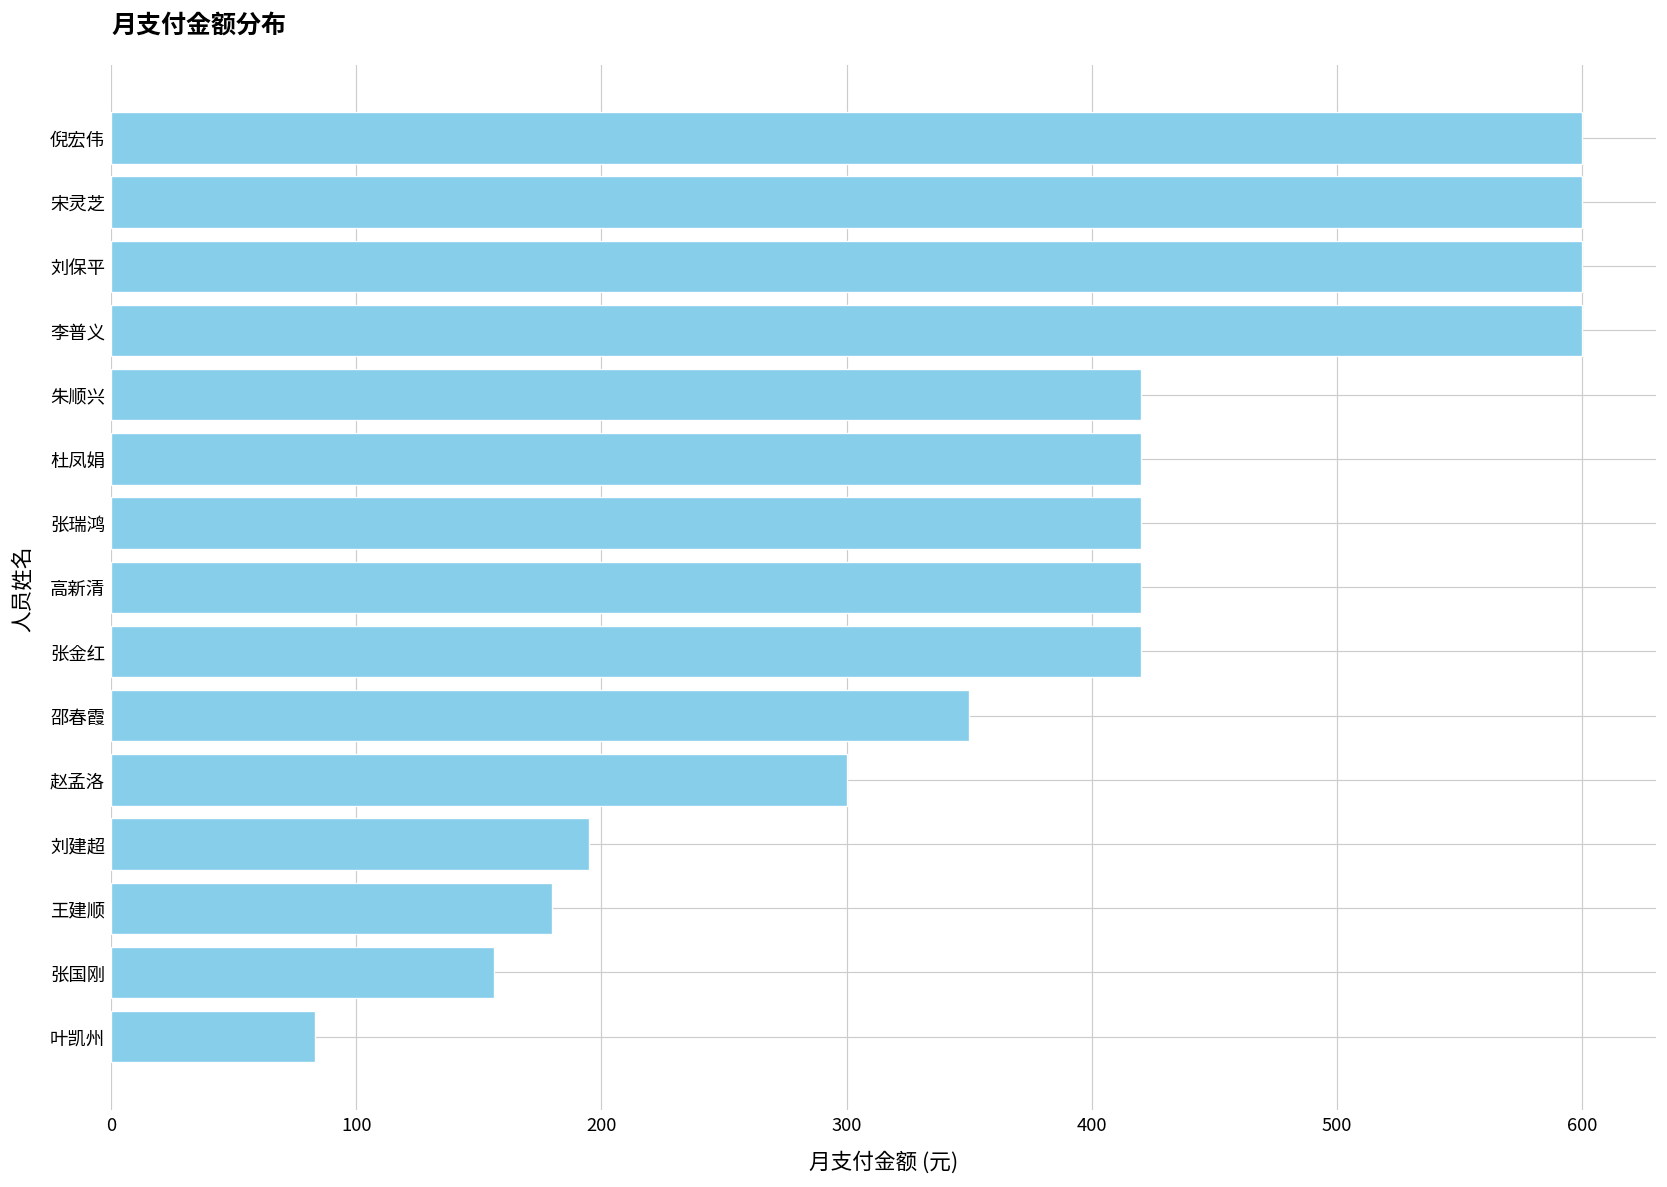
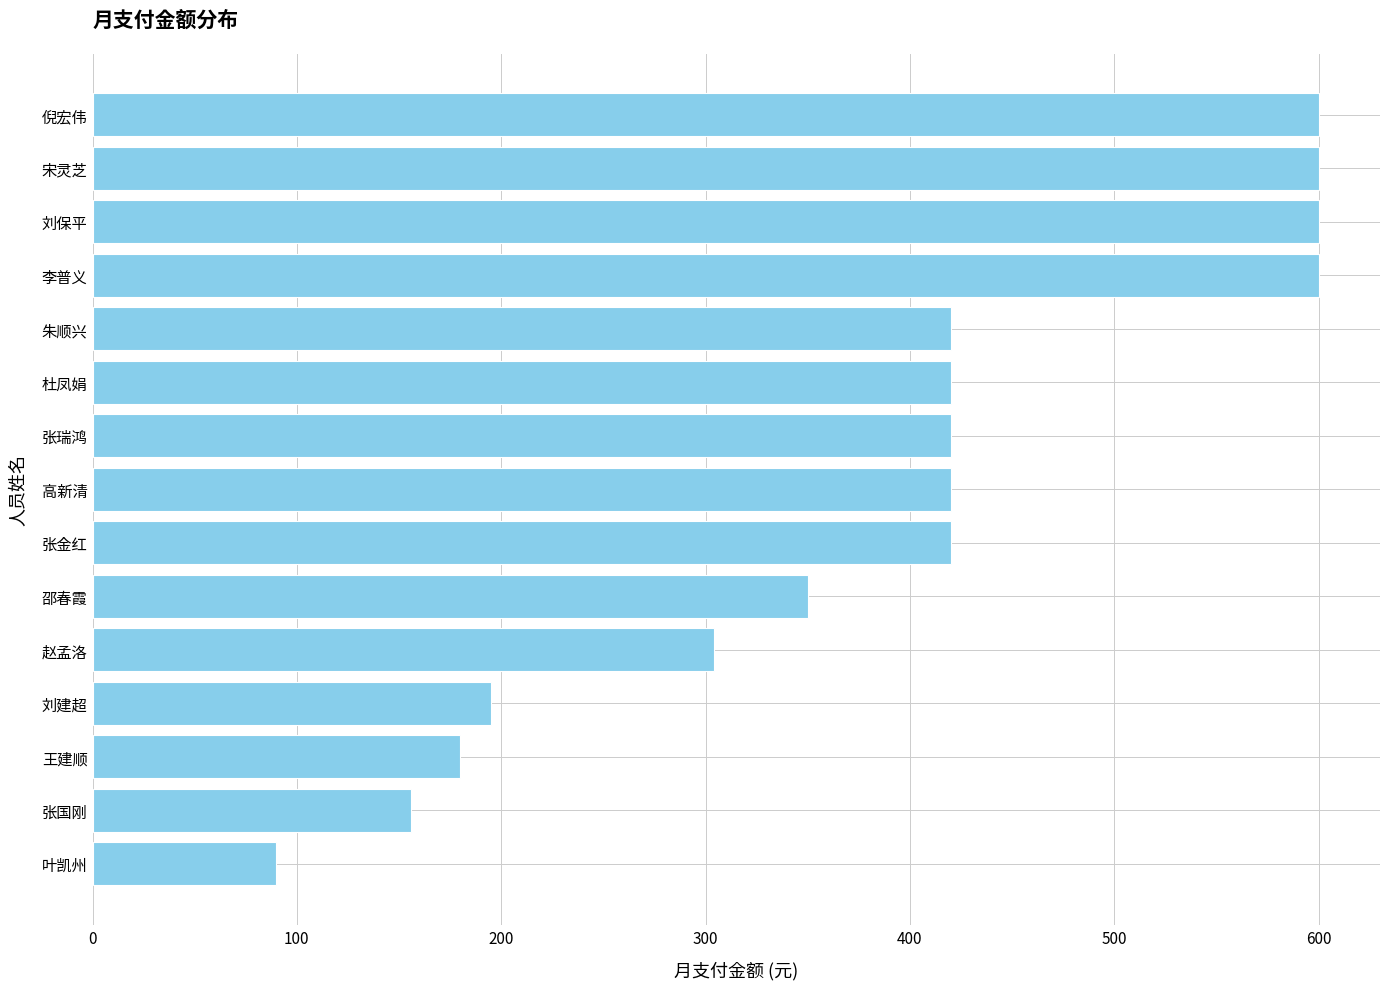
赵孟洛: 300 -> 304
叶凯州: 83 -> 90
